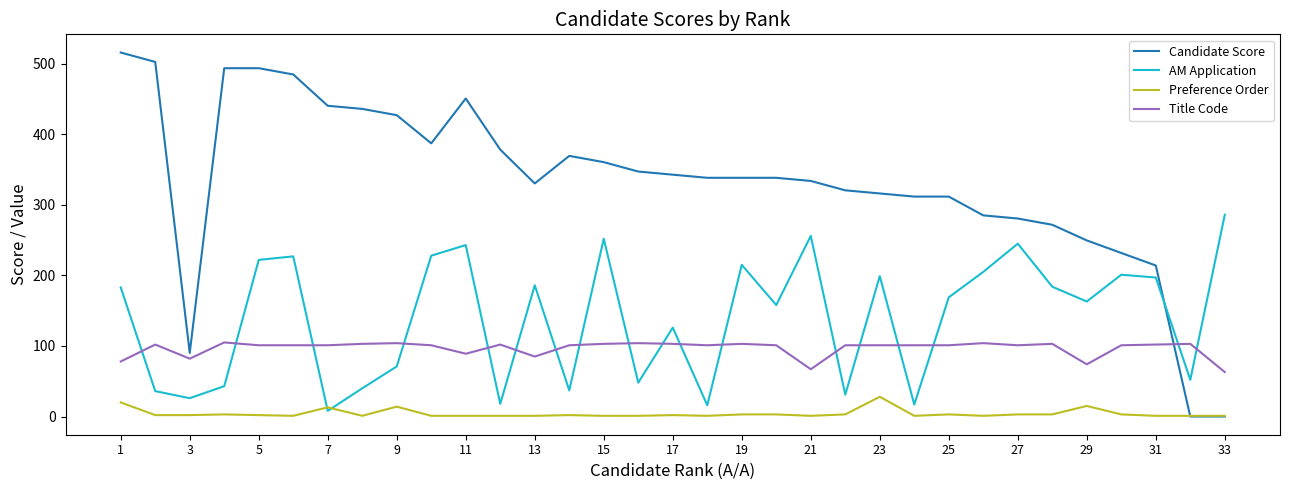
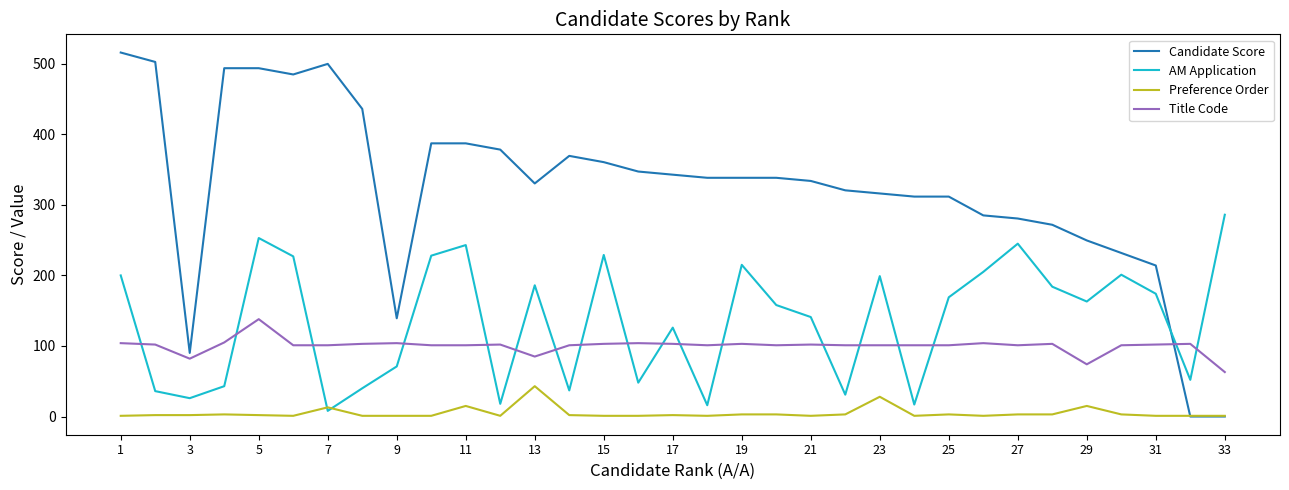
AM Application, 1: 180 -> 200
Preference Order, 1: 20 -> 0
Title Code, 1: 80 -> 100
AM Application, 5: 220 -> 250
Title Code, 5: 100 -> 140
Candidate Score, 7: 440 -> 500
Candidate Score, 9: 430 -> 140
Preference Order, 9: 10 -> 0
Candidate Score, 11: 450 -> 390
Preference Order, 11: 0 -> 20
Title Code, 11: 90 -> 100
Preference Order, 13: 0 -> 40
AM Application, 15: 250 -> 230
AM Application, 21: 260 -> 140
Title Code, 21: 70 -> 100
AM Application, 31: 200 -> 170
